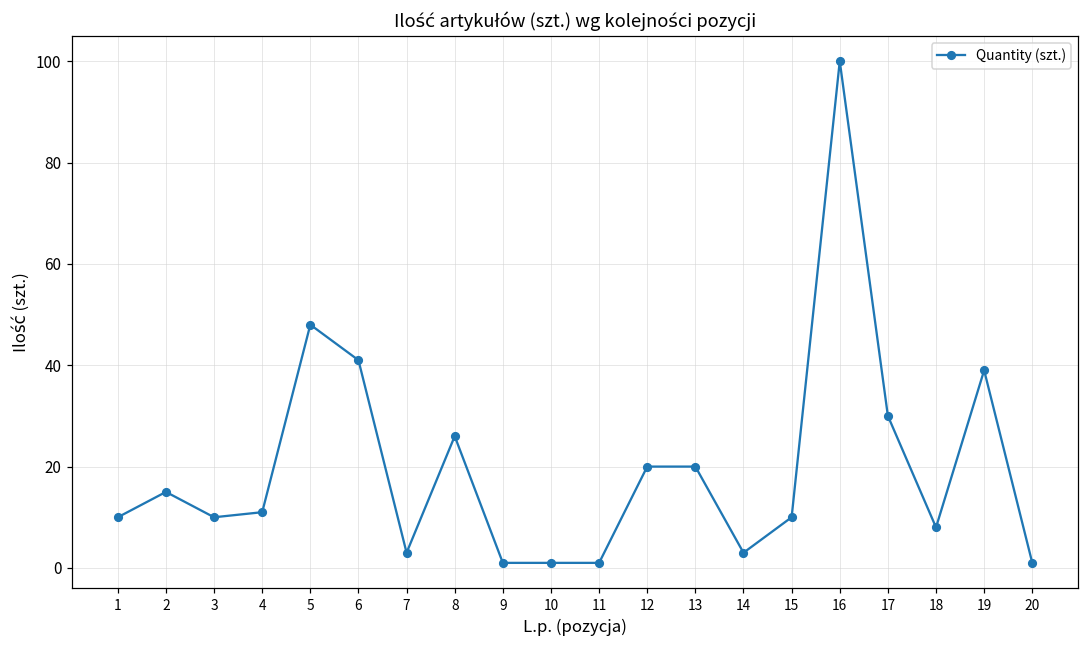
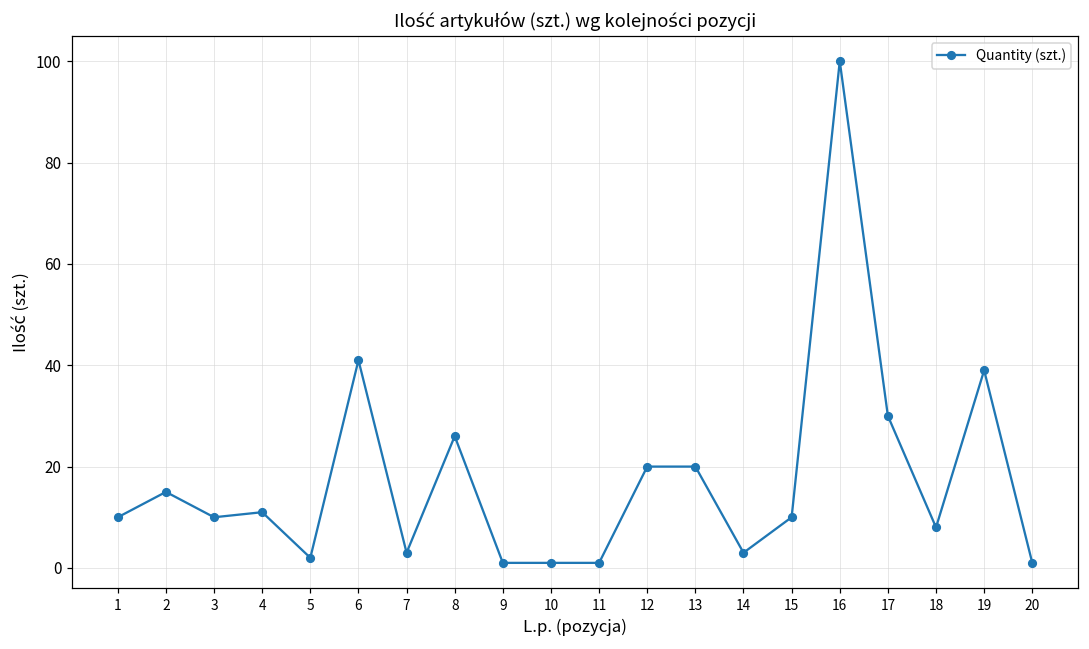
5: 48 -> 2
